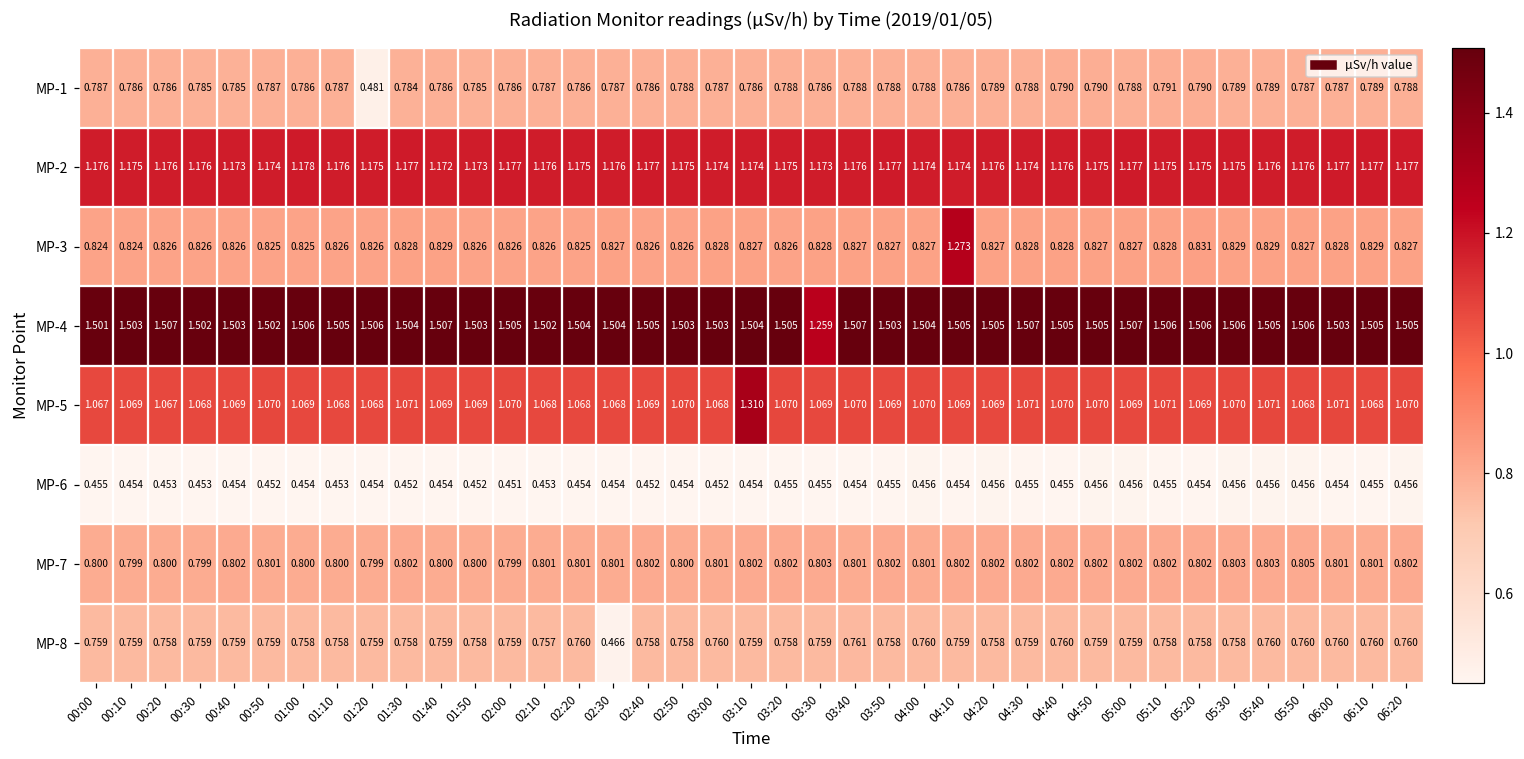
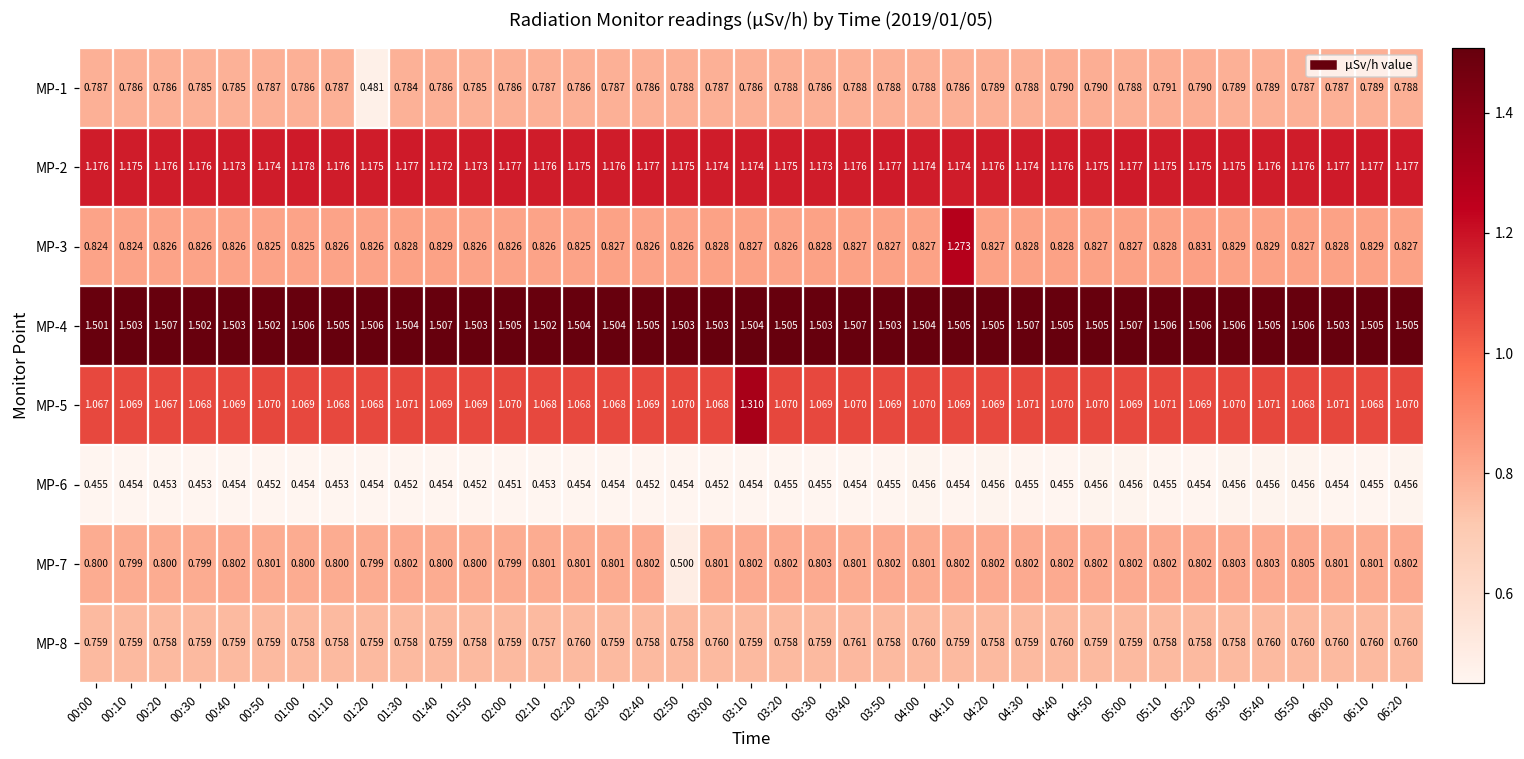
MP-4, 03:30: 1.259 -> 1.503
MP-7, 02:50: 0.800 -> 0.500
MP-8, 02:30: 0.466 -> 0.759
